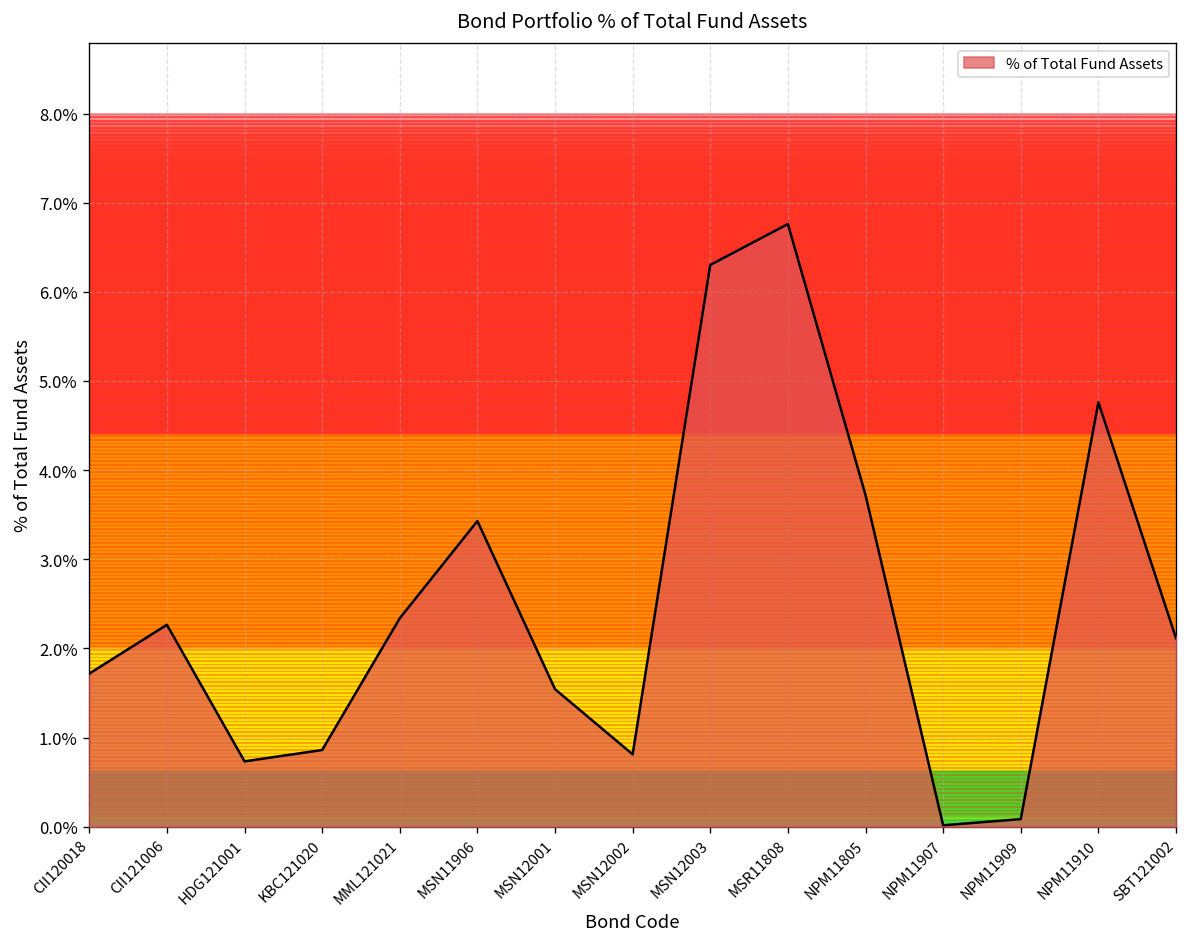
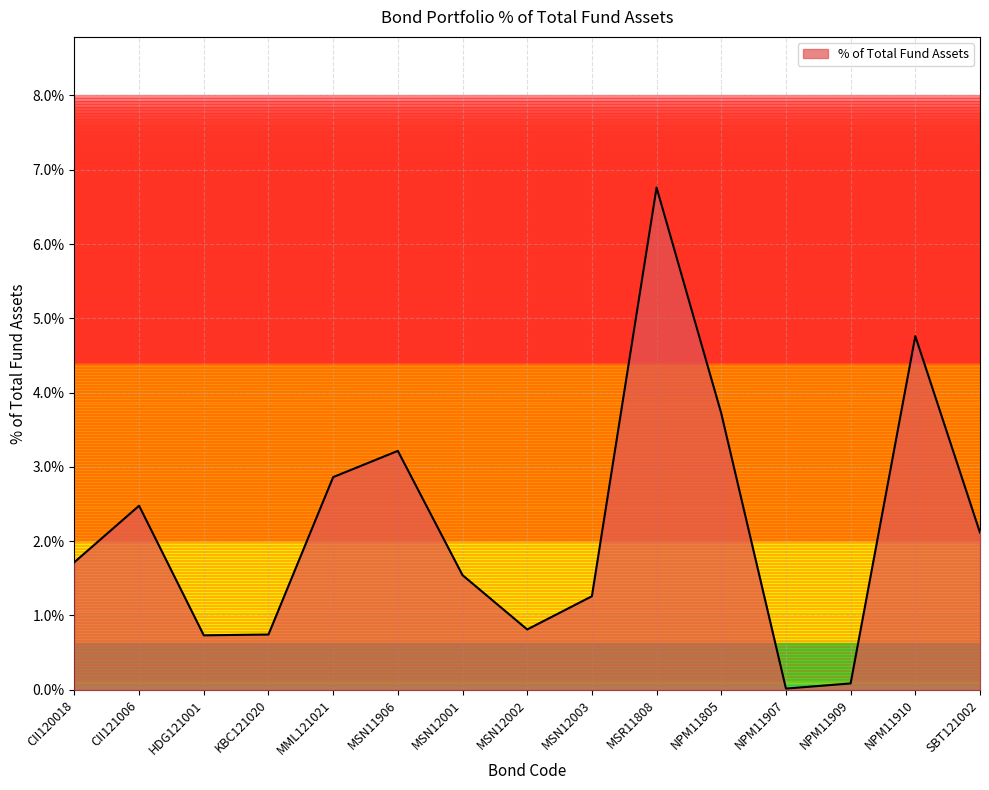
CII121006: 2.3% -> 2.5%
KBC121020: 0.9% -> 0.7%
MML121021: 2.3% -> 2.9%
MSN11906: 3.4% -> 3.2%
MSN12003: 6.3% -> 1.3%
